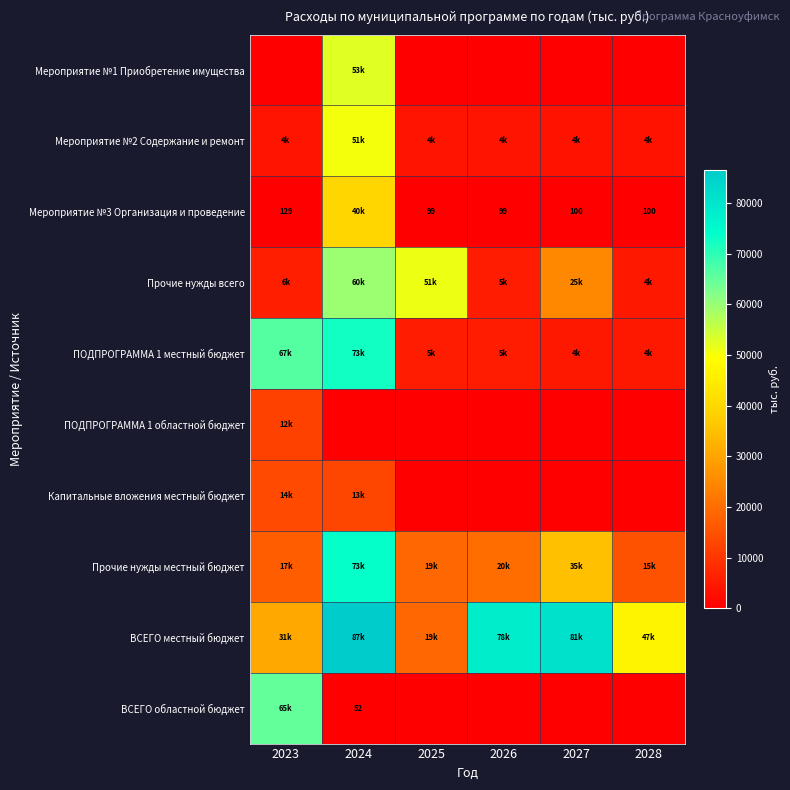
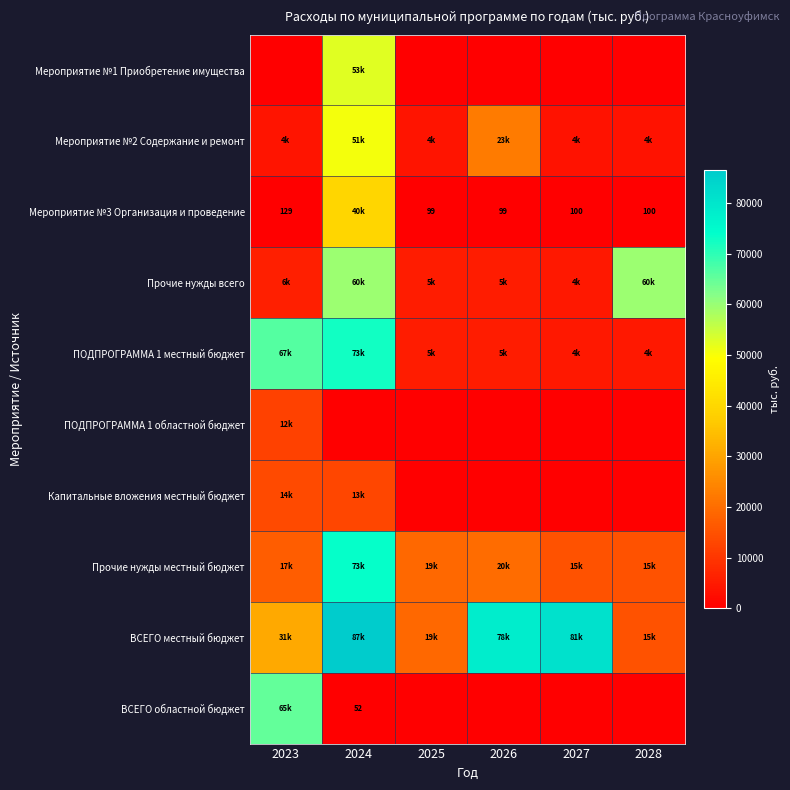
Мероприятие №2 Содержание и ремонт, 2026: 4k -> 23k
Прочие нужды всего, 2025: 51k -> 5k
Прочие нужды всего, 2027: 25k -> 4k
Прочие нужды всего, 2028: 4k -> 60k
Прочие нужды местный бюджет, 2027: 35k -> 15k
ВСЕГО местный бюджет, 2028: 47k -> 15k
